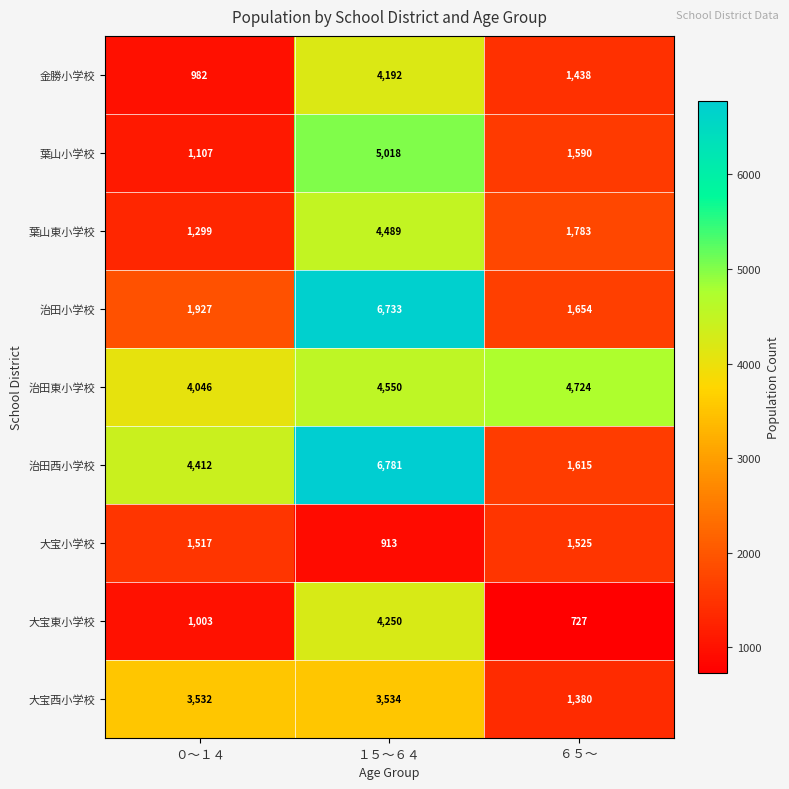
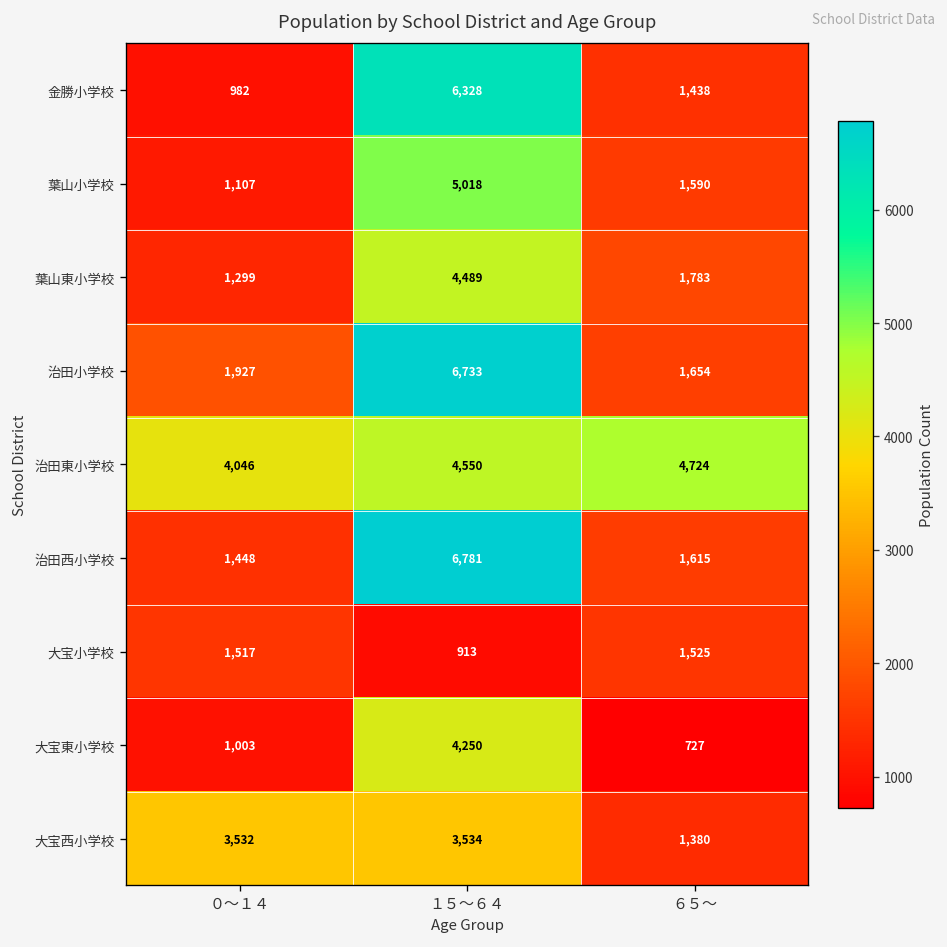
金勝小学校, １５～６４: 4,192 -> 6,328
治田西小学校, ０～１４: 4,412 -> 1,448
